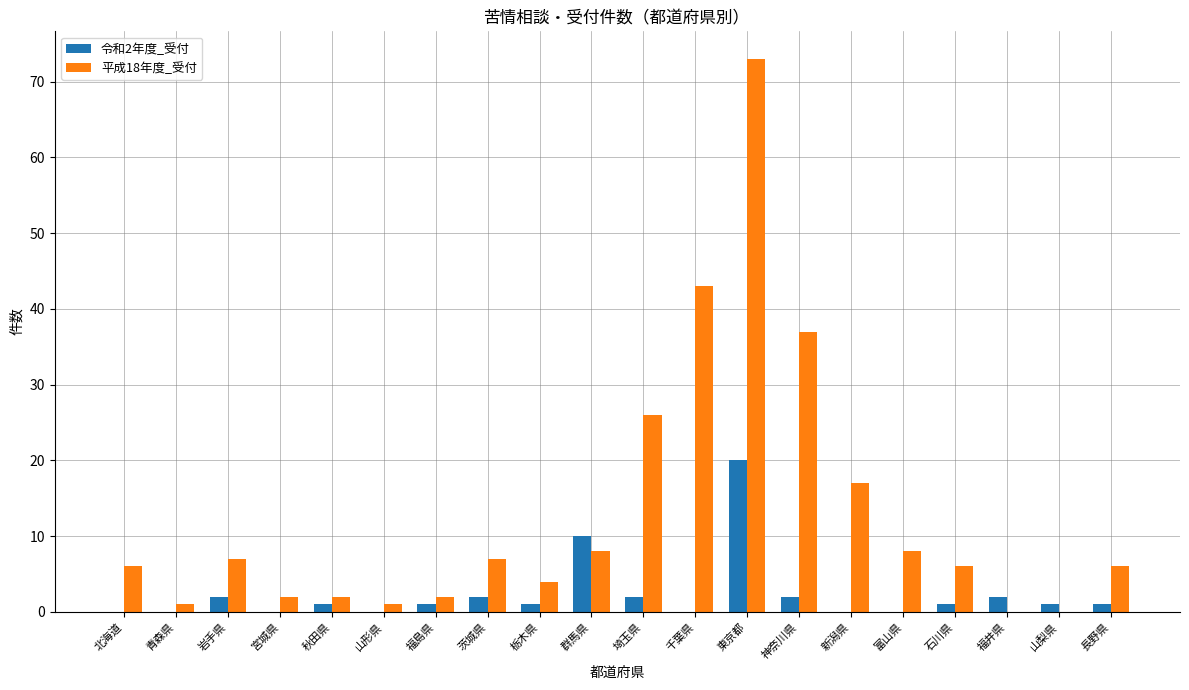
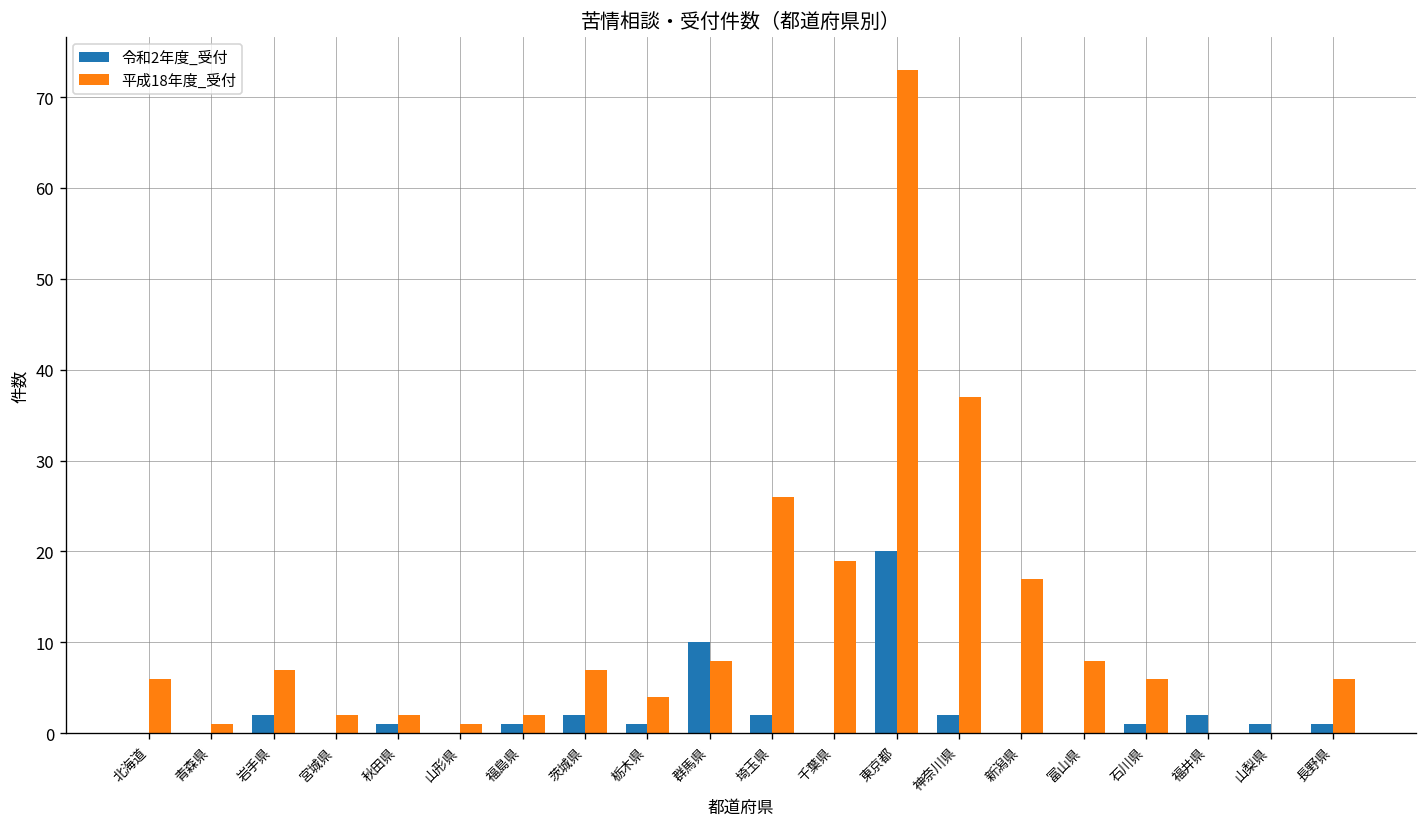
平成18年度_受付, 千葉県: 43 -> 19
